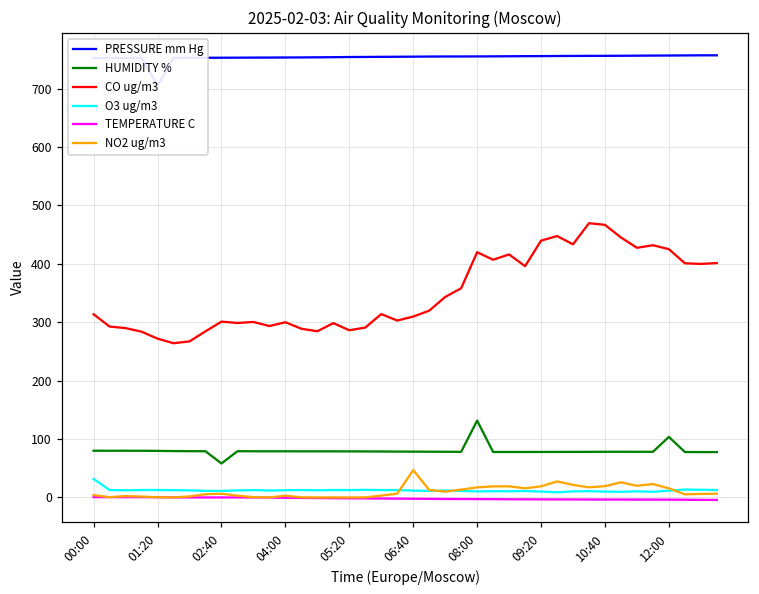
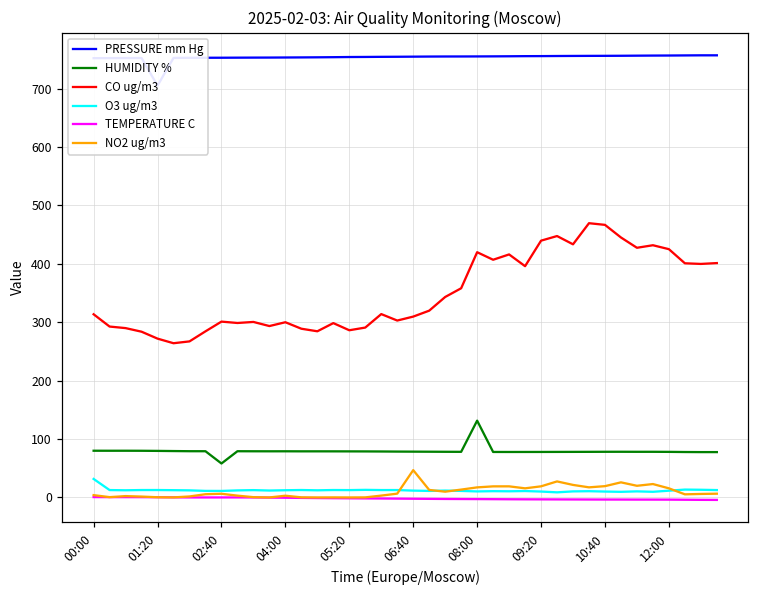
HUMIDITY %, 12:00: 100 -> 80
